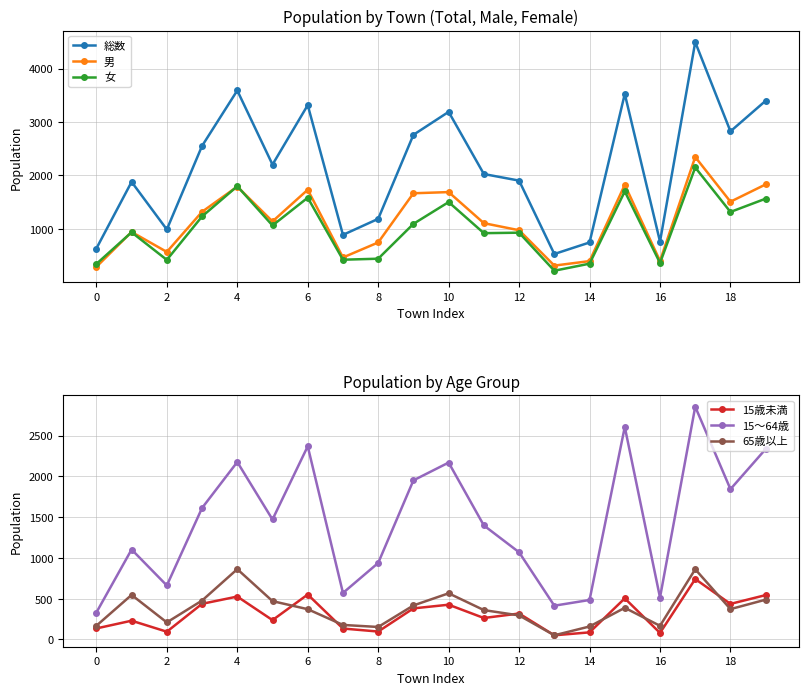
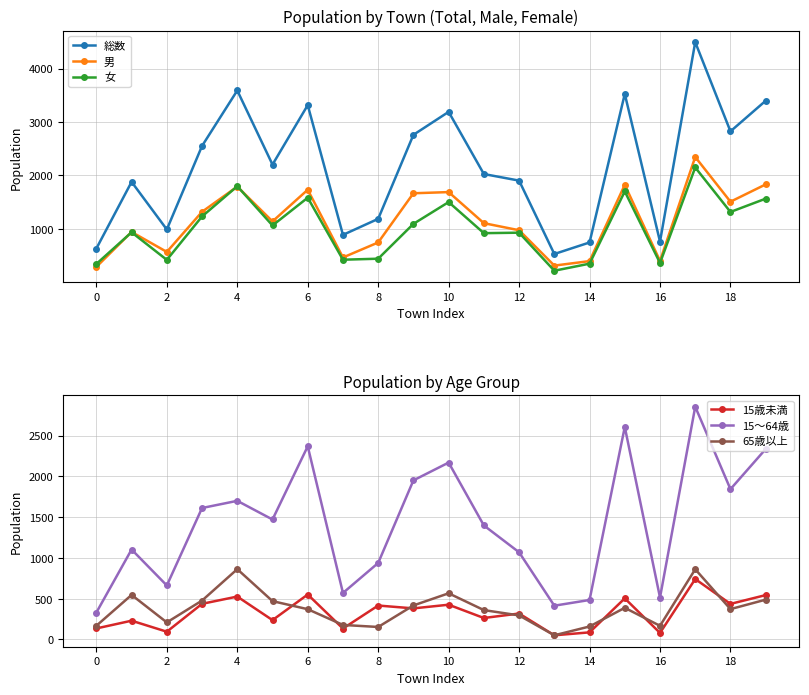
Population by Age Group, 15～64歳, 4: 2200 -> 1700
Population by Age Group, 15歳未満, 8: 100 -> 400
